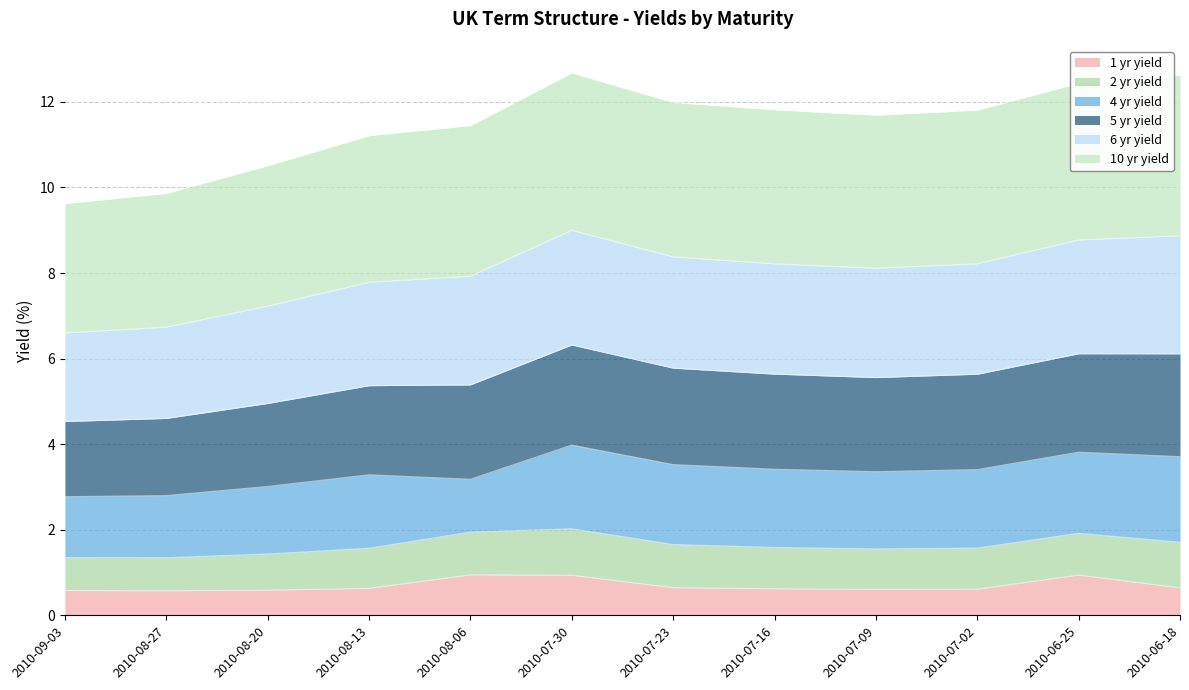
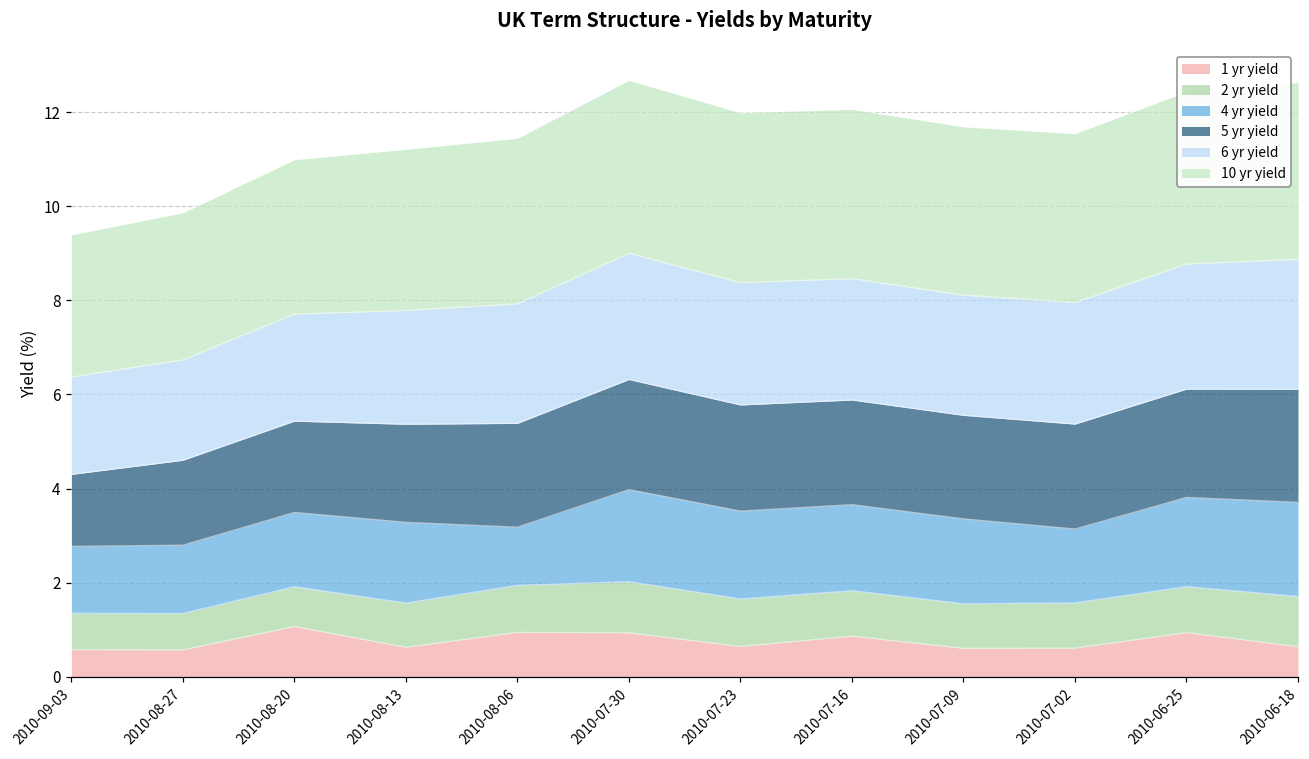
5 yr yield, 2010-09-03: 1.8 -> 1.5
1 yr yield, 2010-08-20: 0.6 -> 1.1
1 yr yield, 2010-07-16: 0.6 -> 0.9
4 yr yield, 2010-07-02: 1.8 -> 1.6
